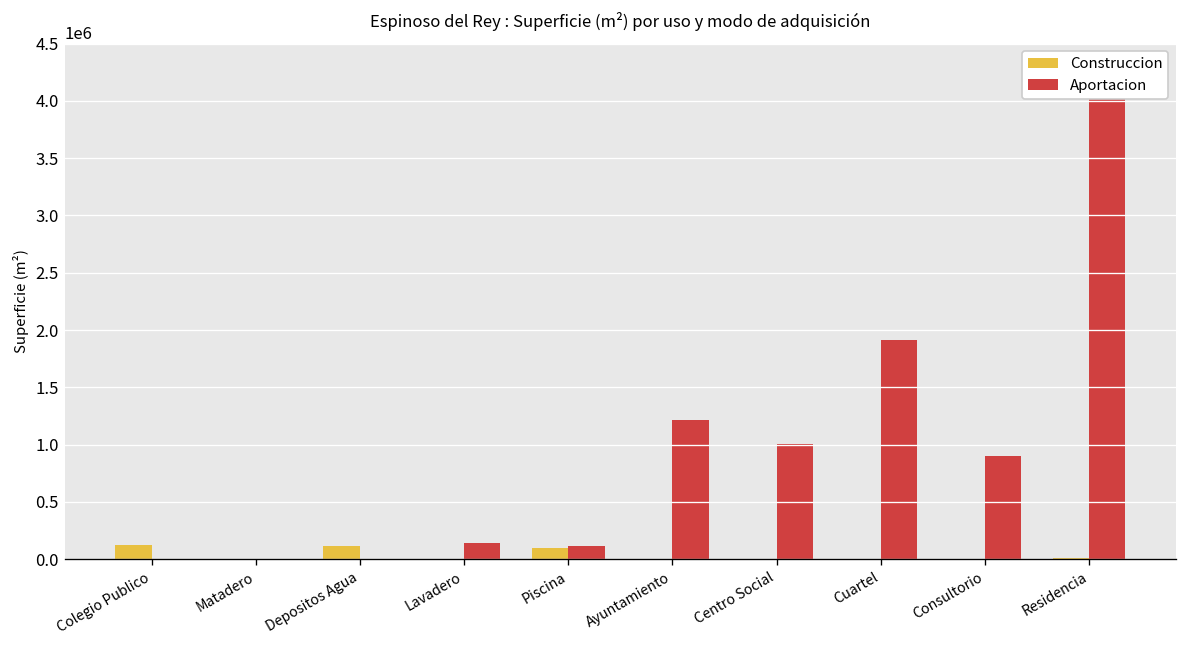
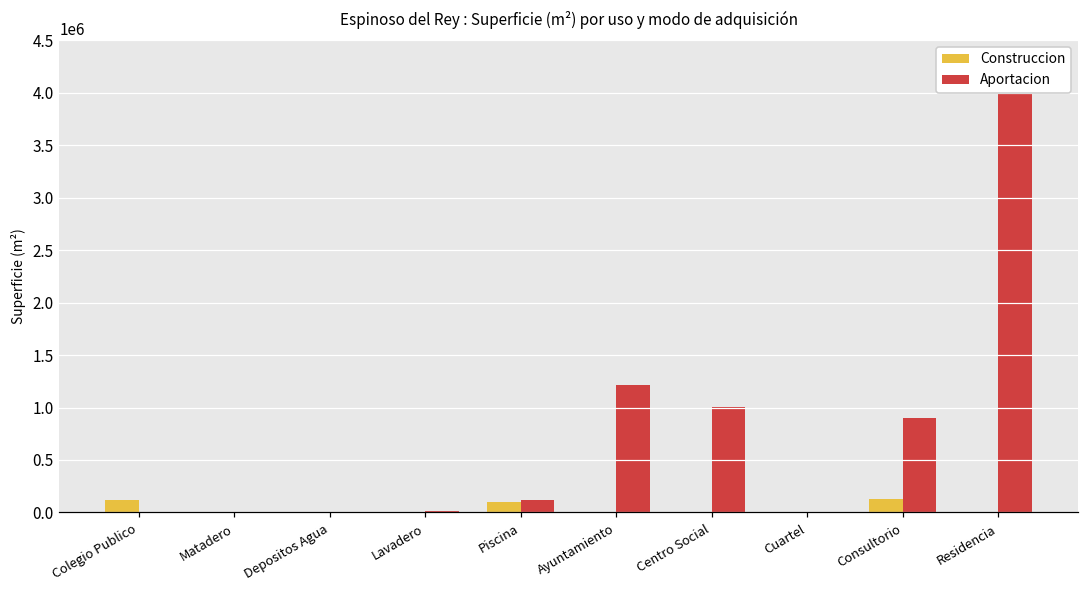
Construccion, Depositos Agua: 100000 -> 0
Aportacion, Lavadero: 100000 -> 0
Aportacion, Cuartel: 1900000 -> 0
Construccion, Consultorio: 0 -> 100000
